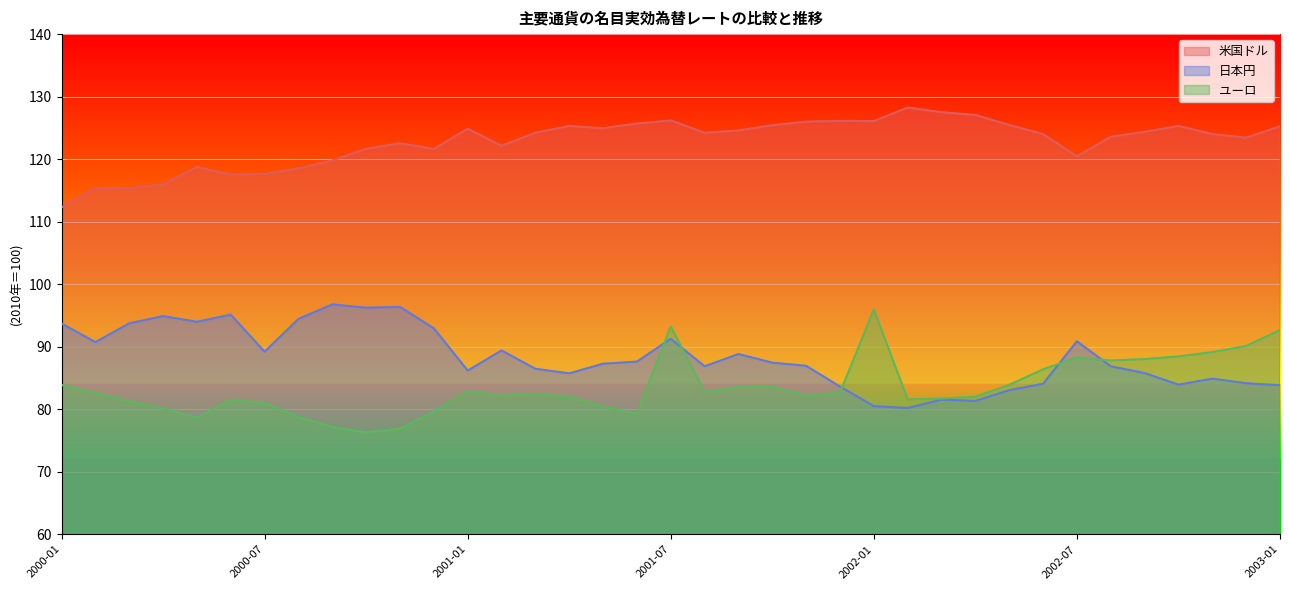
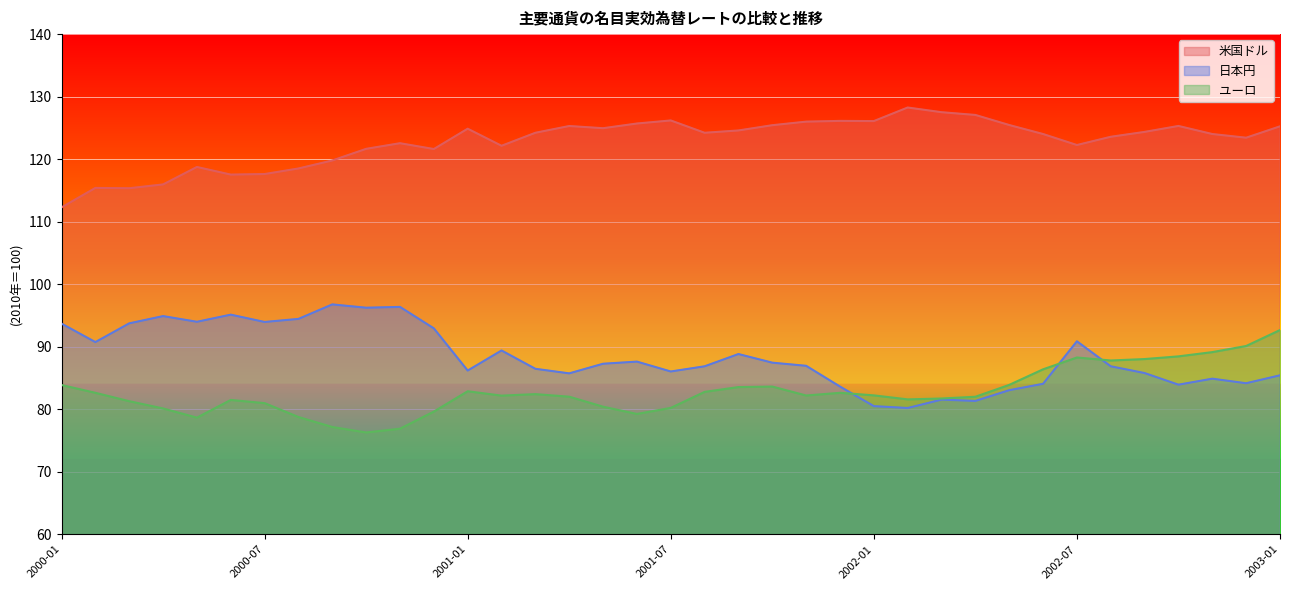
日本円, 2000-07: 89 -> 94
日本円, 2001-07: 91 -> 86
ユーロ, 2001-07: 93 -> 80
ユーロ, 2002-01: 96 -> 82
米国ドル, 2002-07: 120 -> 122
日本円, 2003-01: 84 -> 85
